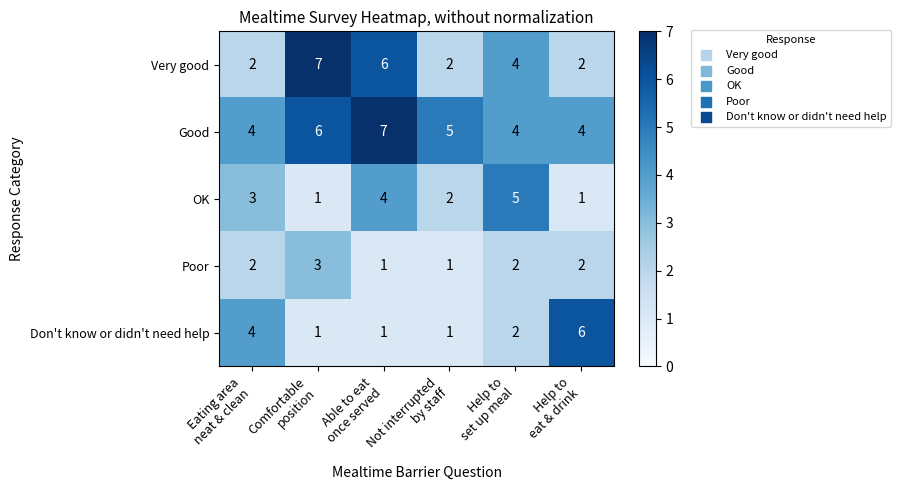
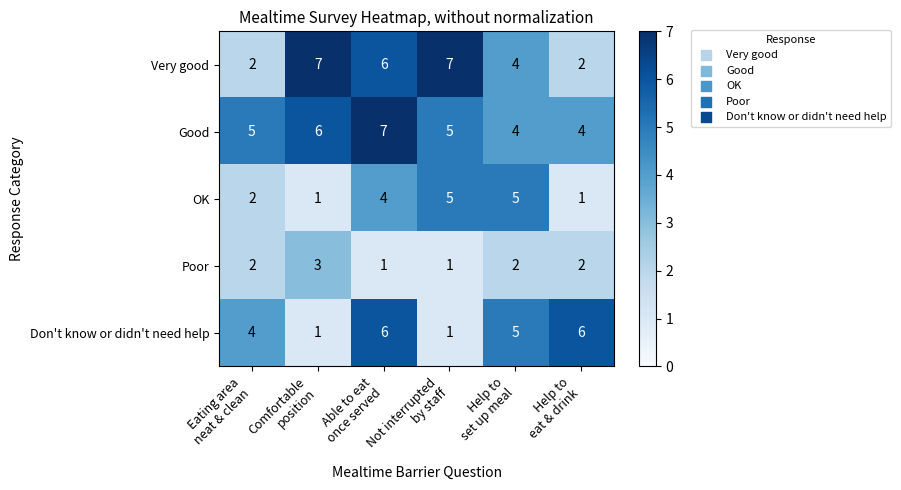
Very good, Not interrupted by staff: 2 -> 7
Good, Eating area neat & clean: 4 -> 5
OK, Eating area neat & clean: 3 -> 2
OK, Not interrupted by staff: 2 -> 5
Don't know or didn't need help, Able to eat once served: 1 -> 6
Don't know or didn't need help, Help to set up meal: 2 -> 5
